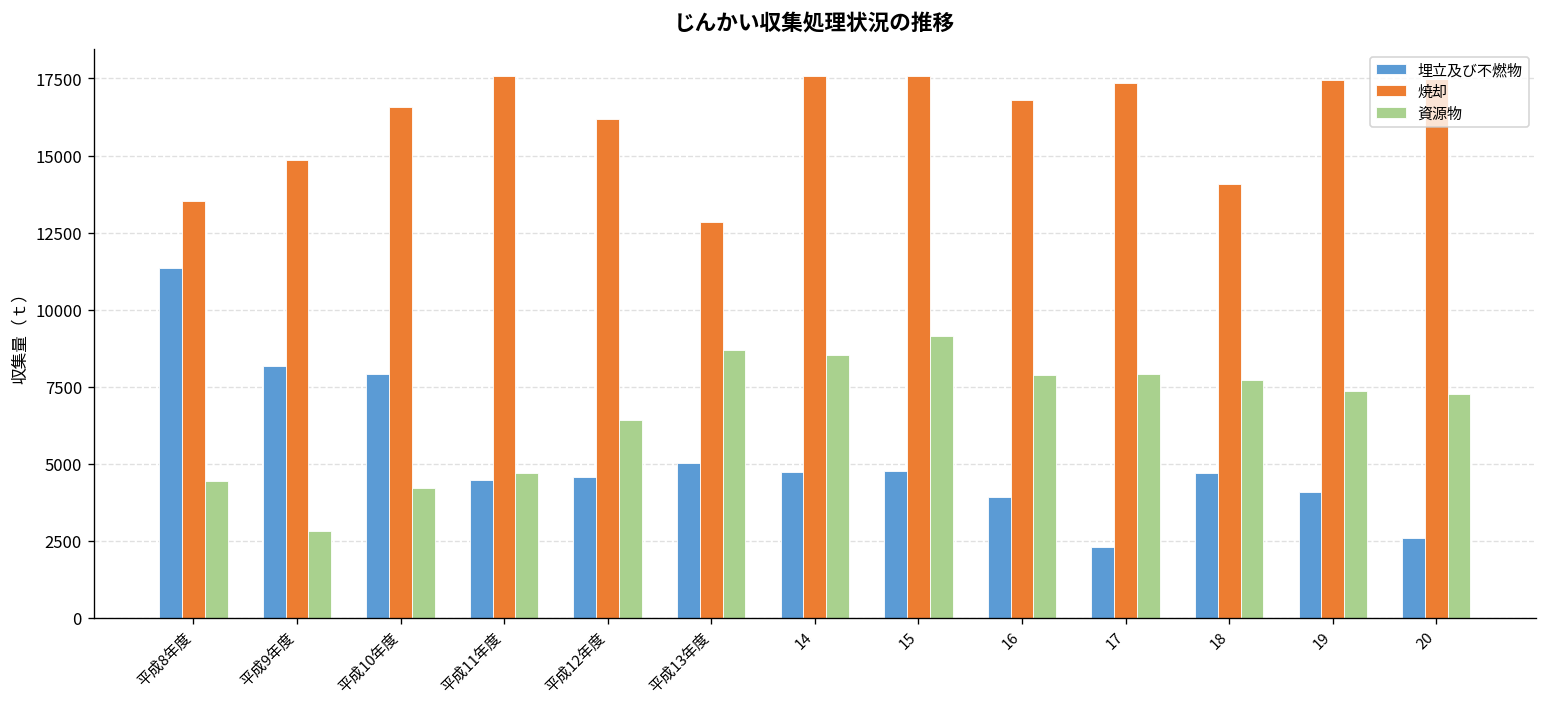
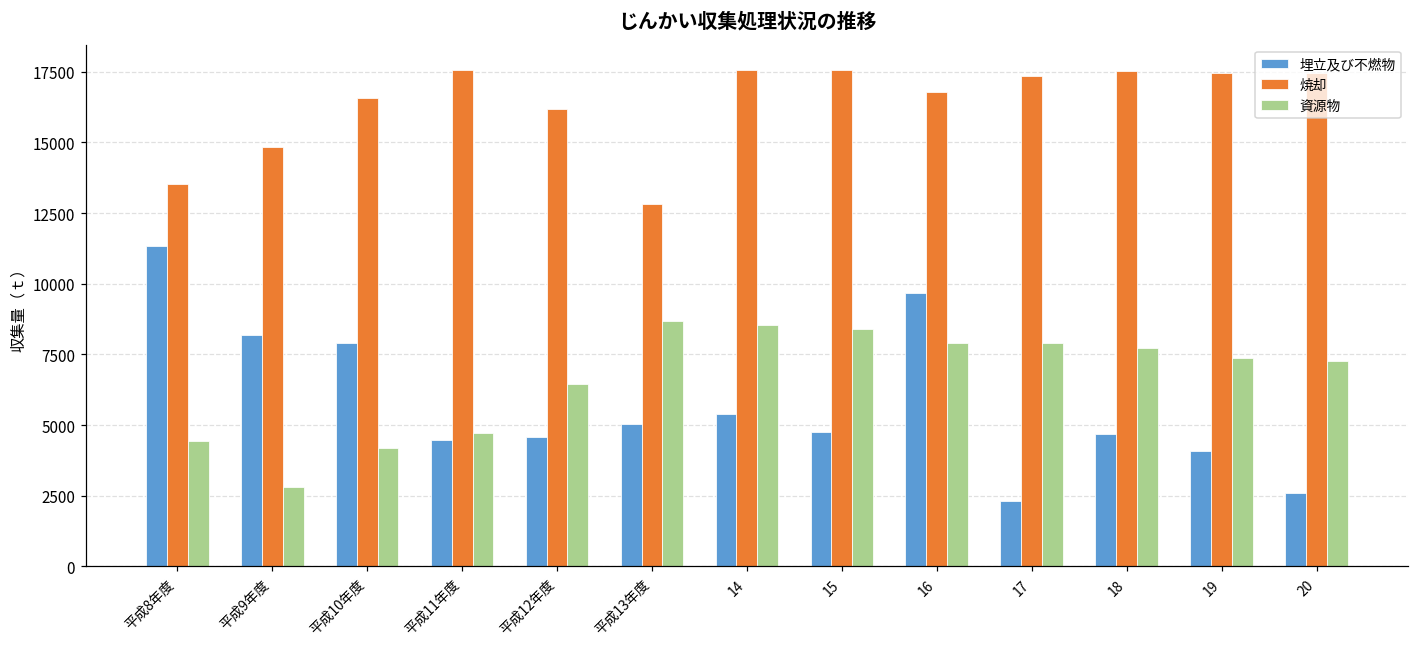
埋立及び不燃物, 14: 4800 -> 5400
資源物, 15: 9100 -> 8400
埋立及び不燃物, 16: 3900 -> 9700
焼却, 18: 14100 -> 17500
